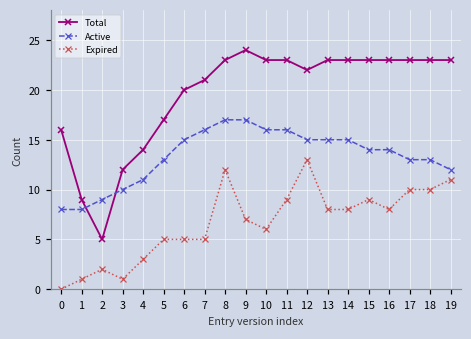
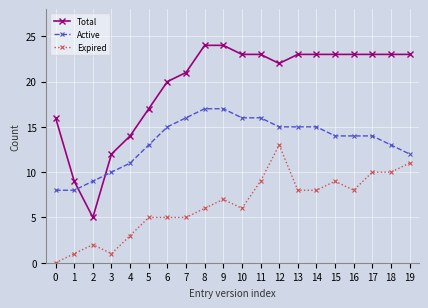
Total, 8: 23 -> 24
Expired, 8: 12 -> 6
Active, 17: 13 -> 14
